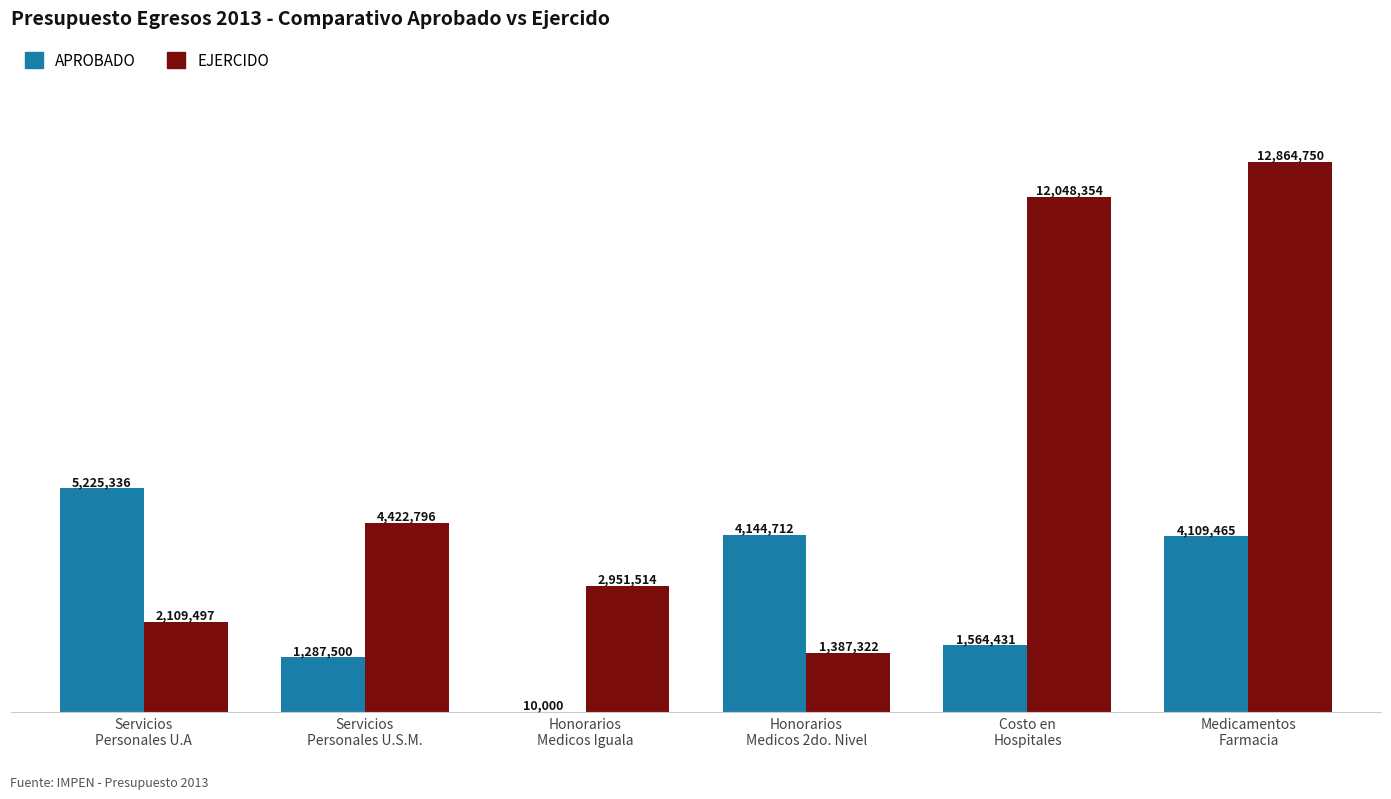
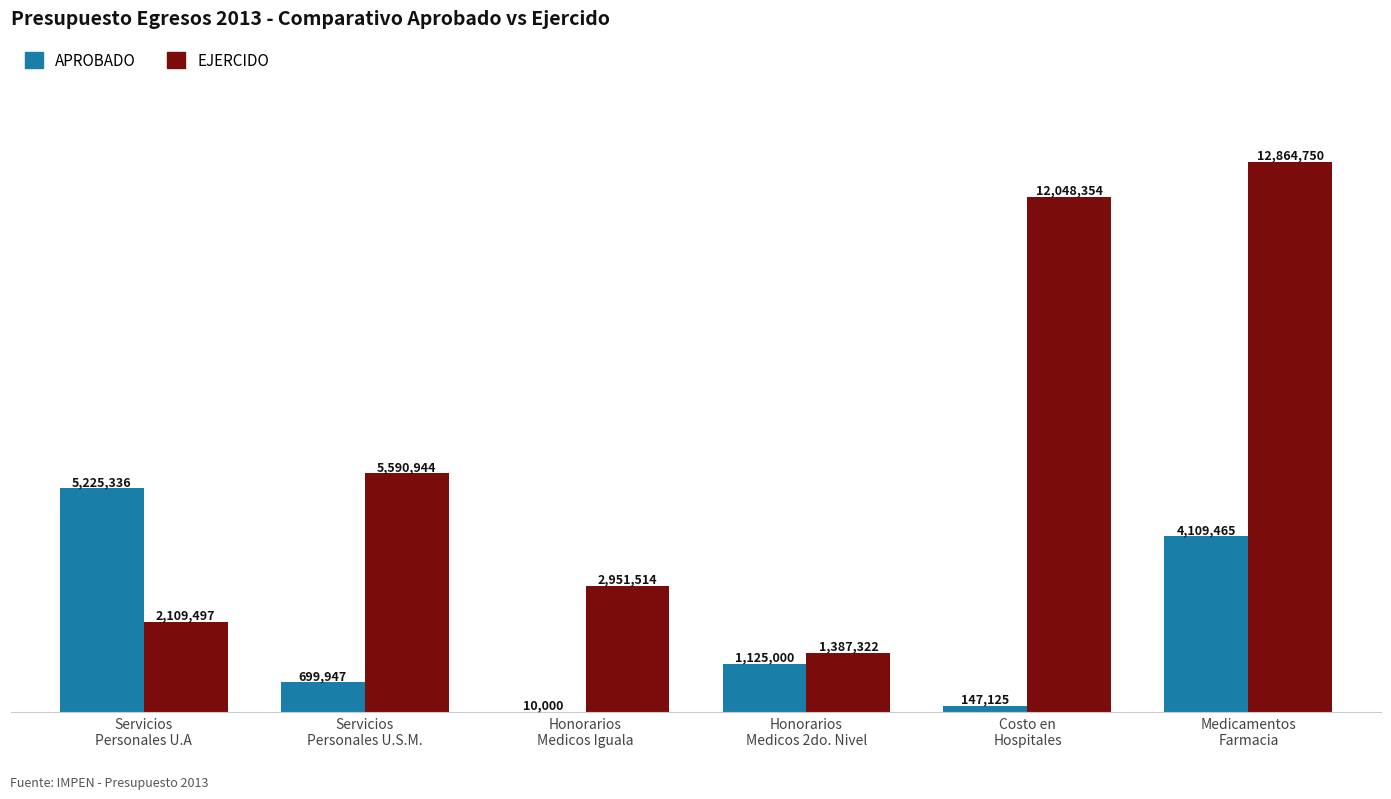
APROBADO, Servicios Personales U.S.M.: 1,287,500 -> 699,947
EJERCIDO, Servicios Personales U.S.M.: 4,422,796 -> 5,590,944
APROBADO, Honorarios Medicos 2do. Nivel: 4,144,712 -> 1,125,000
APROBADO, Costo en Hospitales: 1,564,431 -> 147,125
